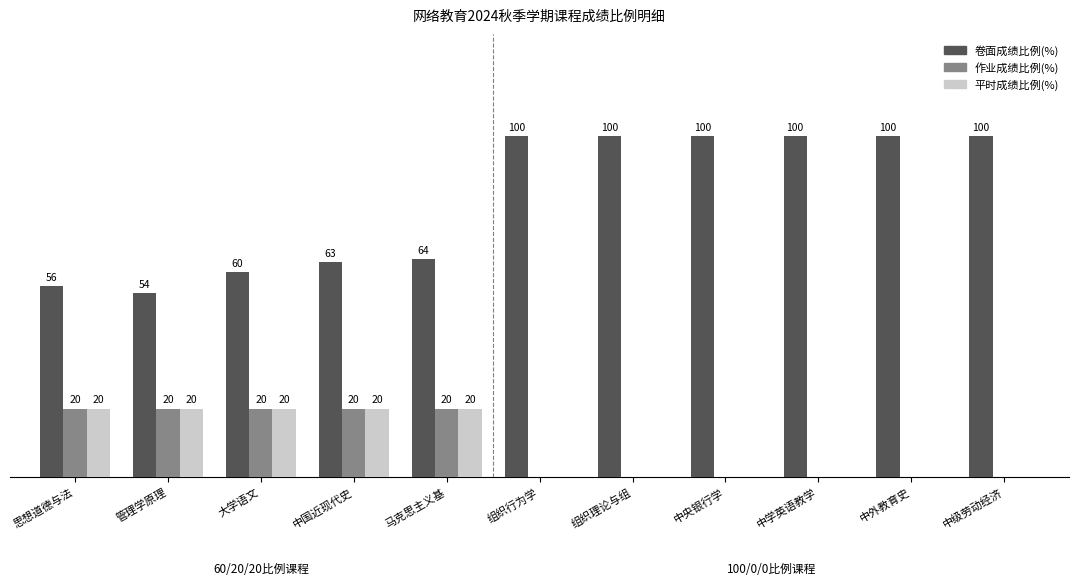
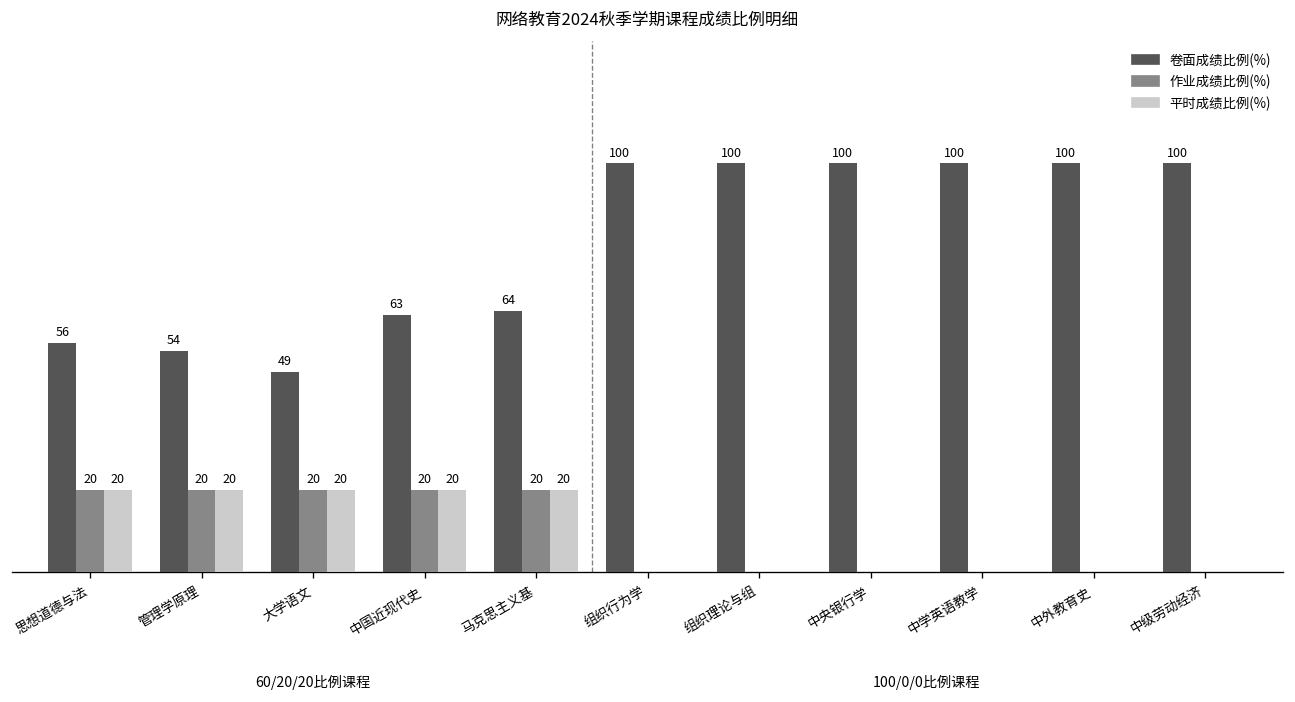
卷面成绩比例(%), 大学语文: 60 -> 49
